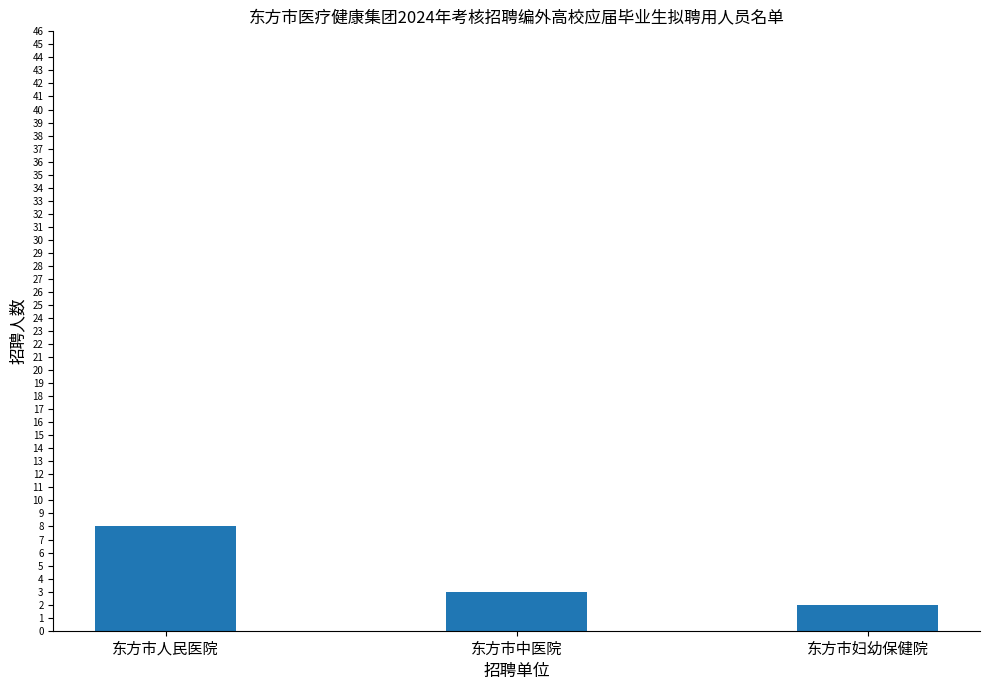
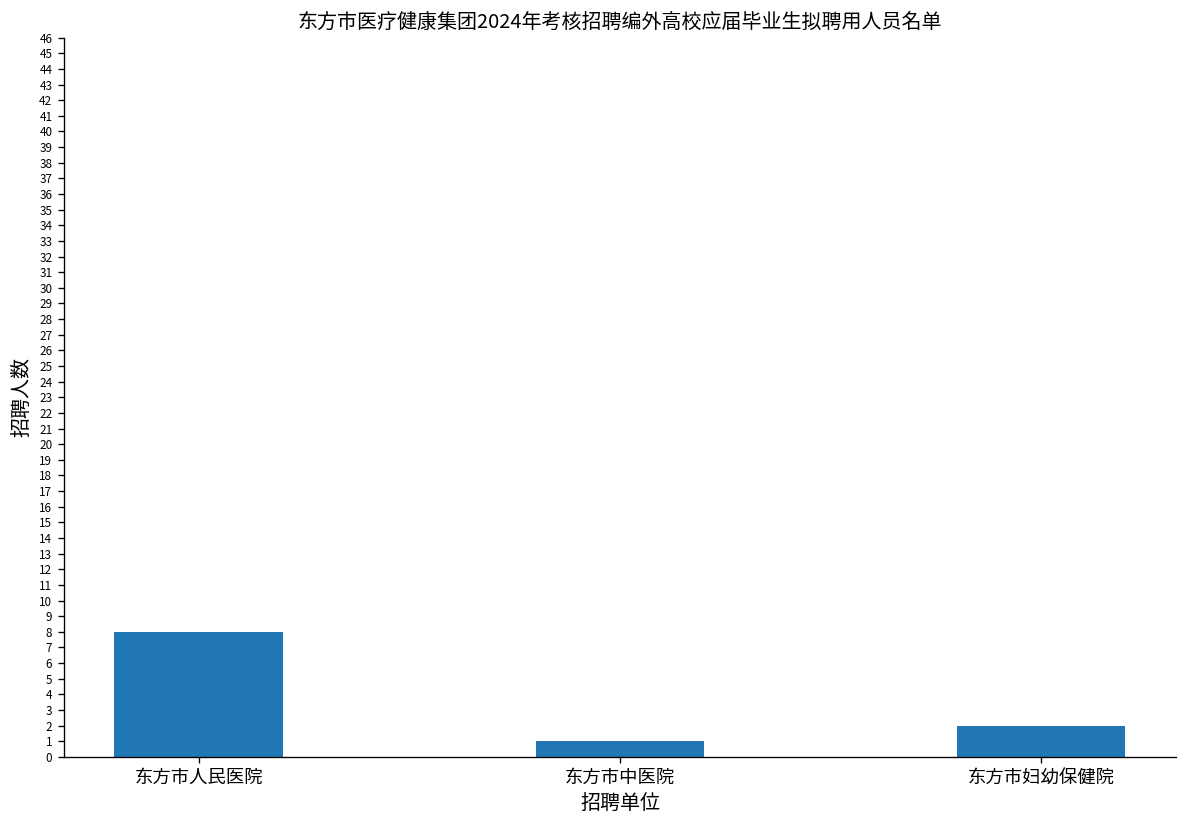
东方市中医院: 3 -> 1
